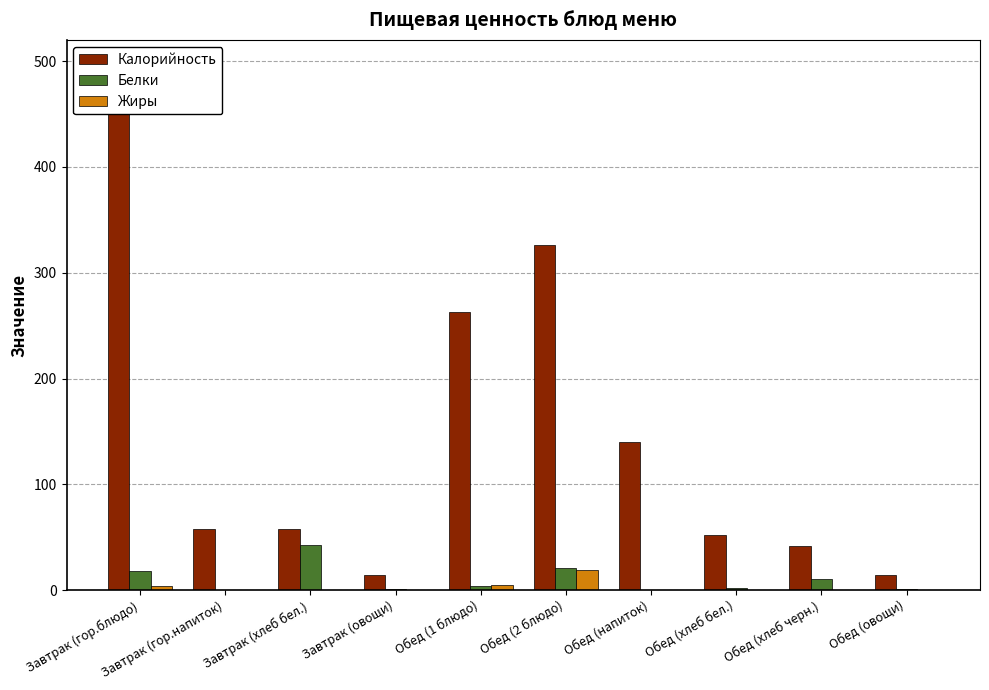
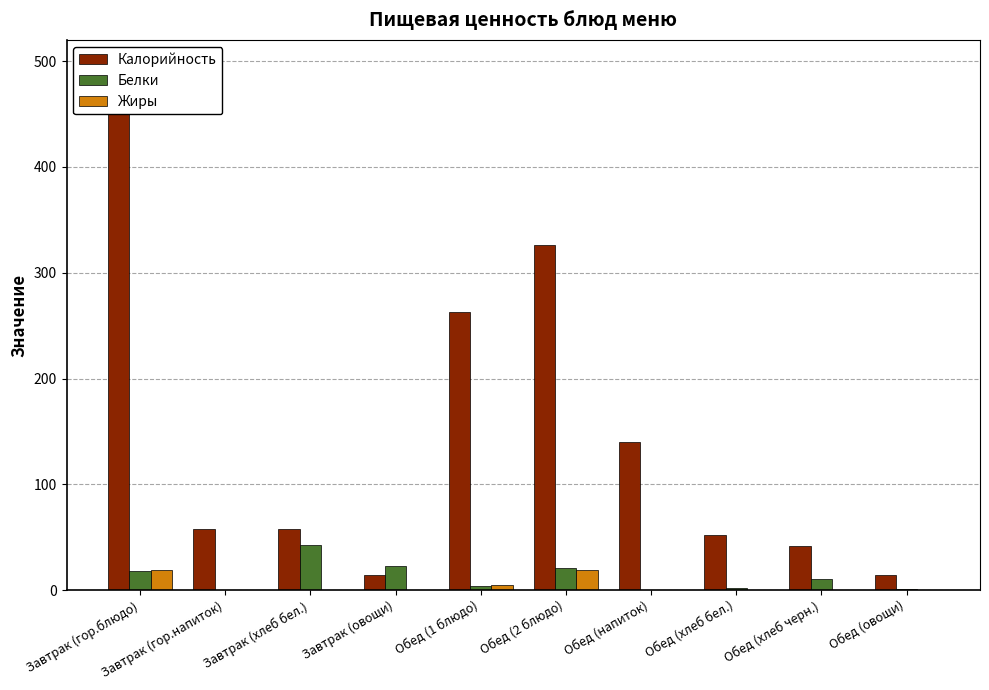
Жиры, Завтрак (гор.блюдо): 4 -> 20
Белки, Завтрак (овощи): 1 -> 23
